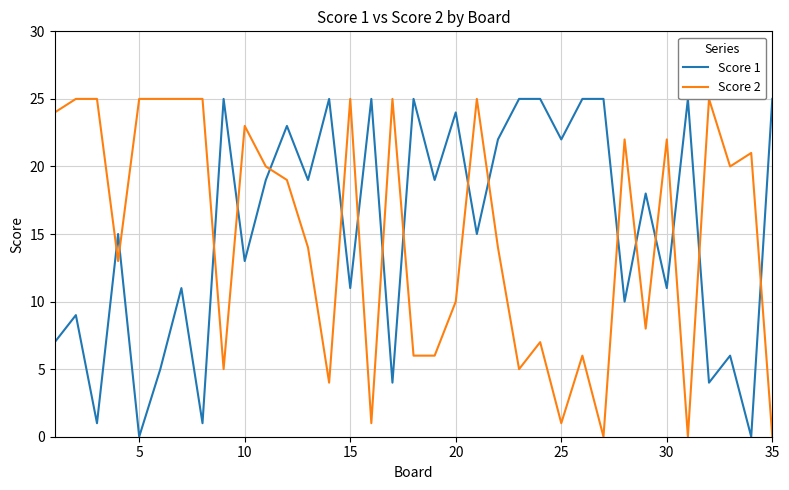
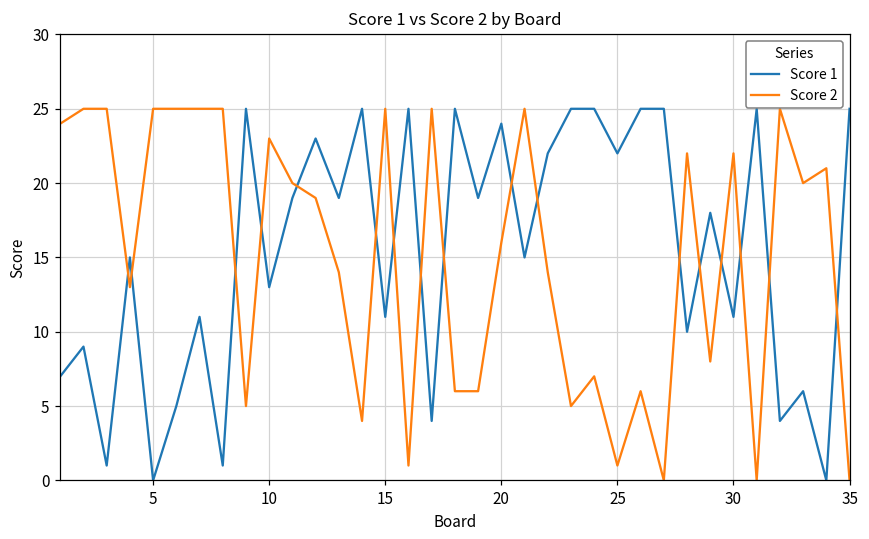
Score 2, 20: 10 -> 16
